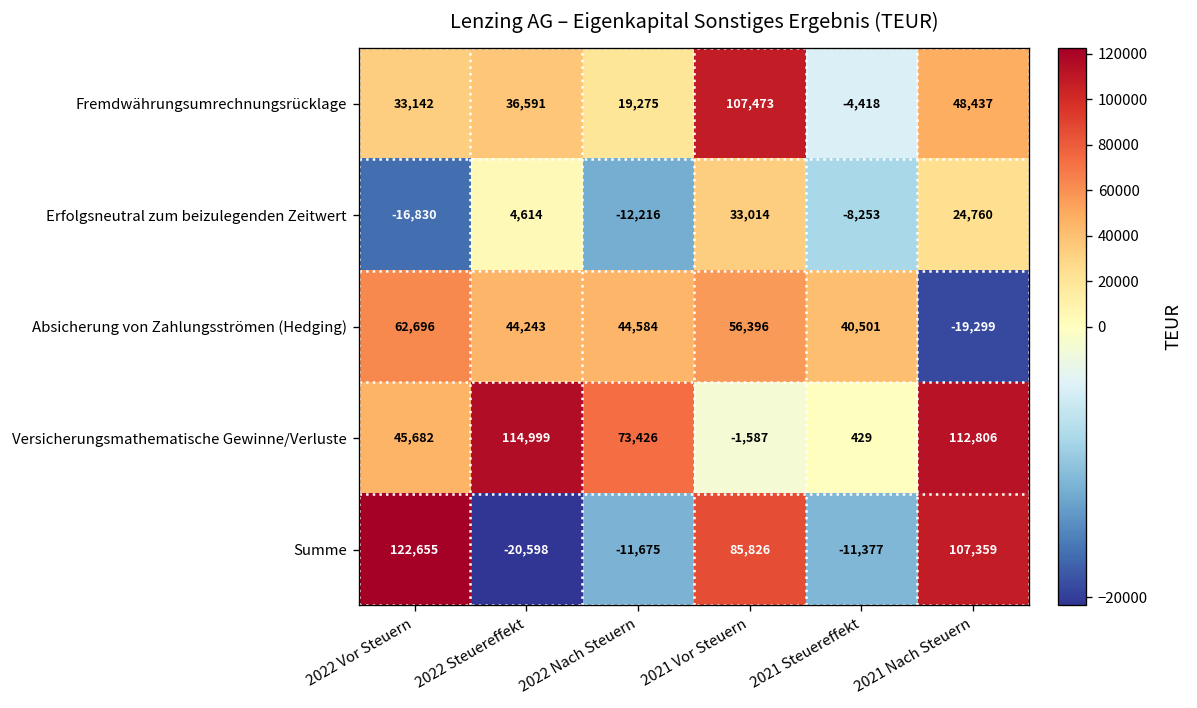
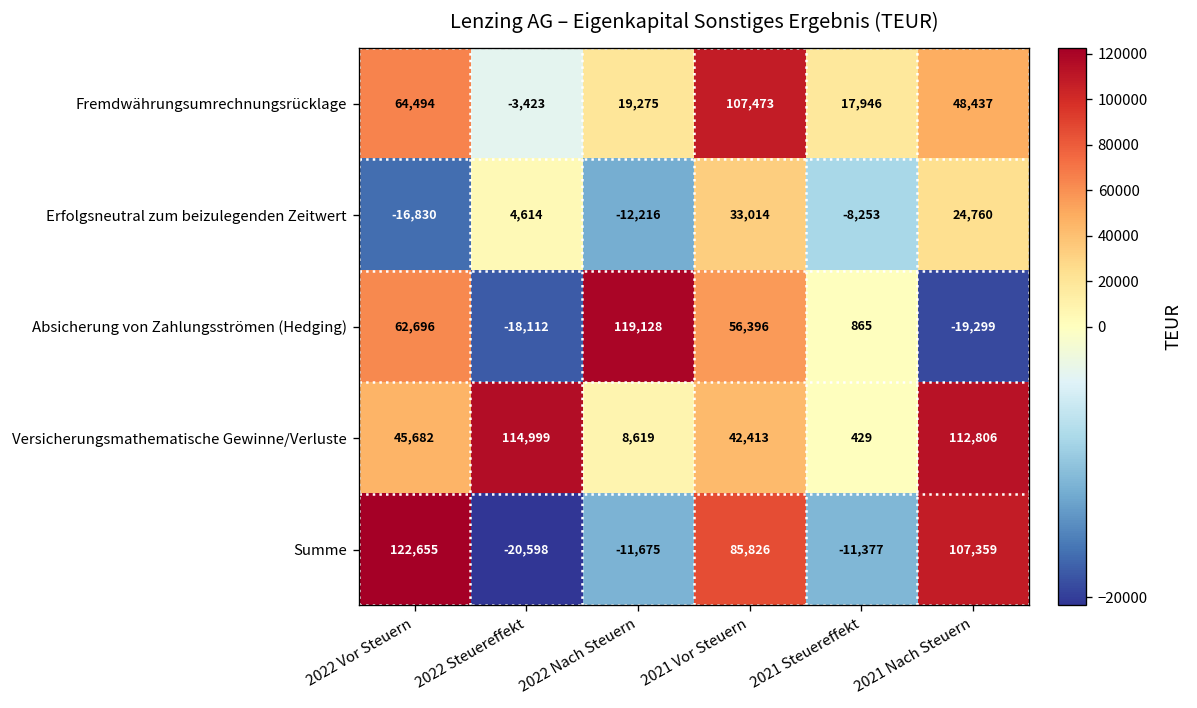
Fremdwährungsumrechnungsrücklage, 2022 Vor Steuern: 33,142 -> 64,494
Fremdwährungsumrechnungsrücklage, 2022 Steuereffekt: 36,591 -> -3,423
Fremdwährungsumrechnungsrücklage, 2021 Steuereffekt: -4,418 -> 17,946
Absicherung von Zahlungsströmen (Hedging), 2022 Steuereffekt: 44,243 -> -18,112
Absicherung von Zahlungsströmen (Hedging), 2022 Nach Steuern: 44,584 -> 119,128
Absicherung von Zahlungsströmen (Hedging), 2021 Steuereffekt: 40,501 -> 865
Versicherungsmathematische Gewinne/Verluste, 2022 Nach Steuern: 73,426 -> 8,619
Versicherungsmathematische Gewinne/Verluste, 2021 Vor Steuern: -1,587 -> 42,413
